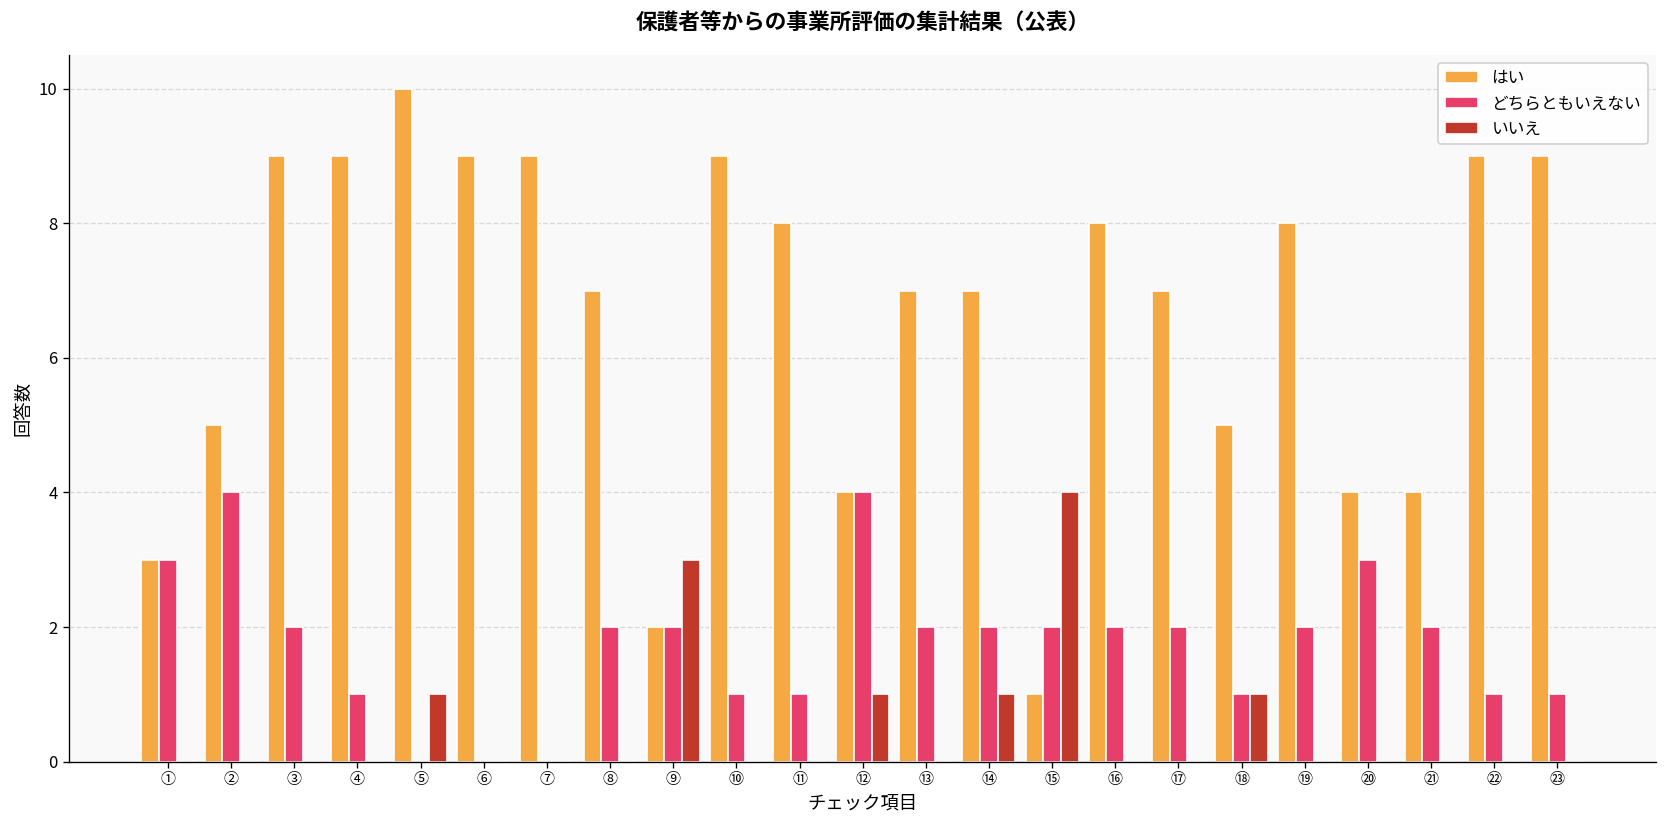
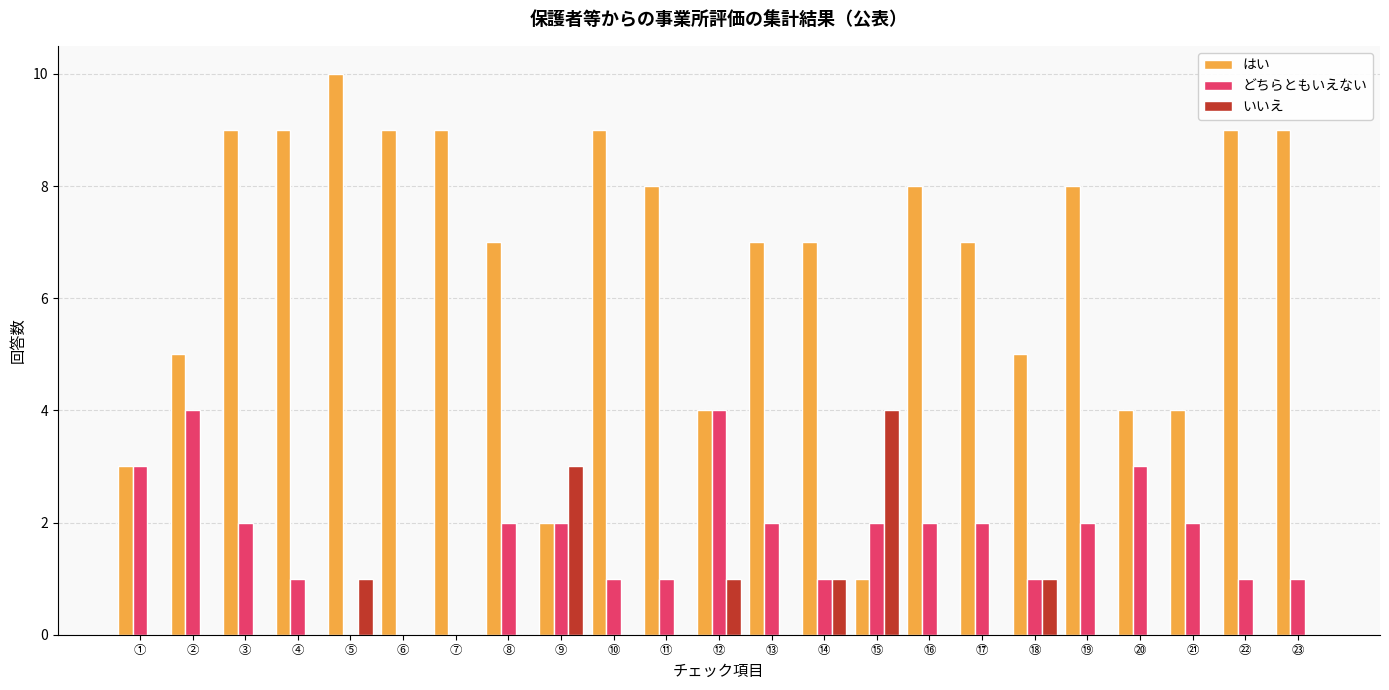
どちらともいえない, ⑭: 2 -> 1
